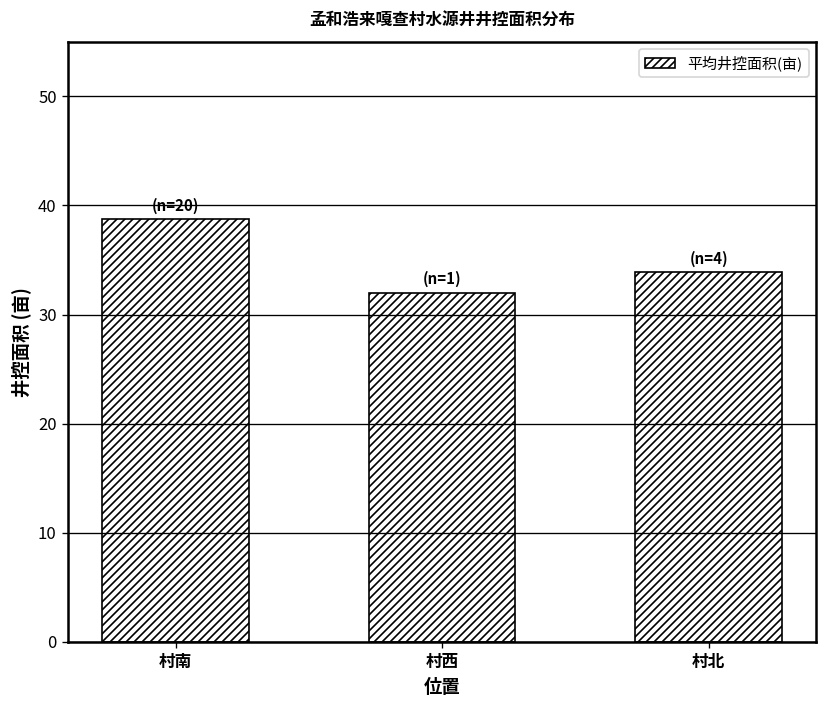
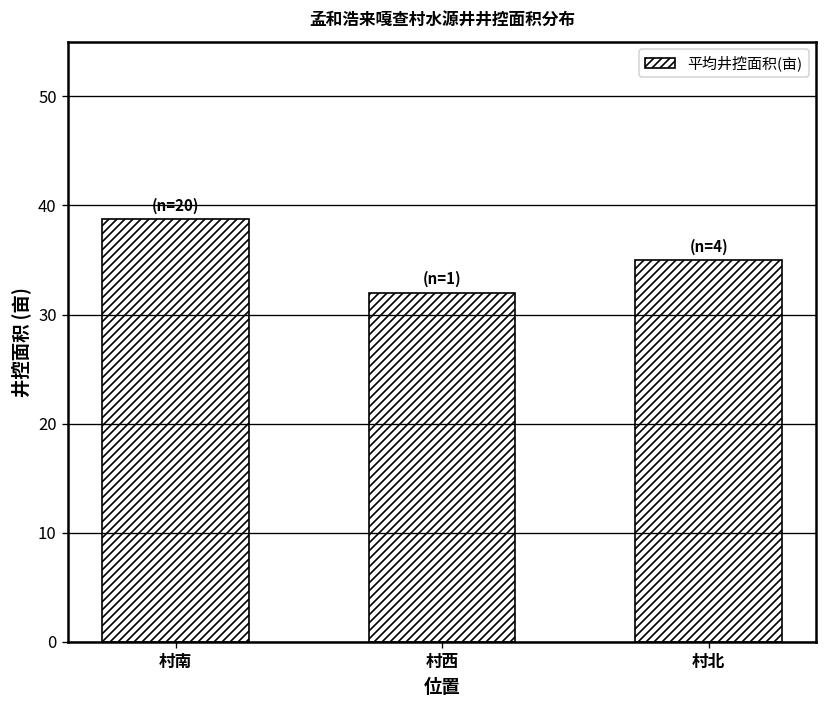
村北: 34 -> 35
